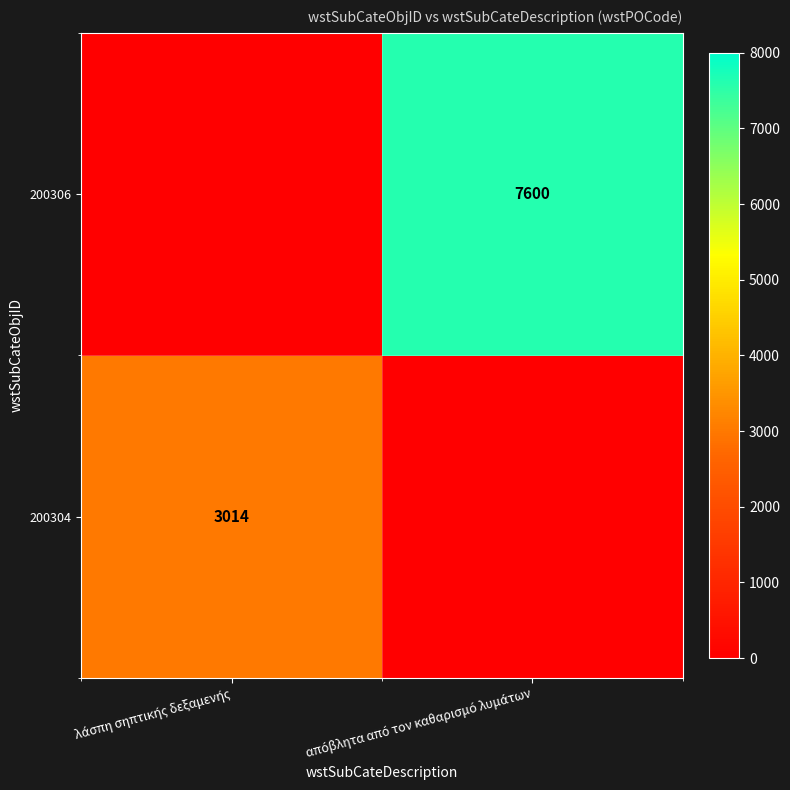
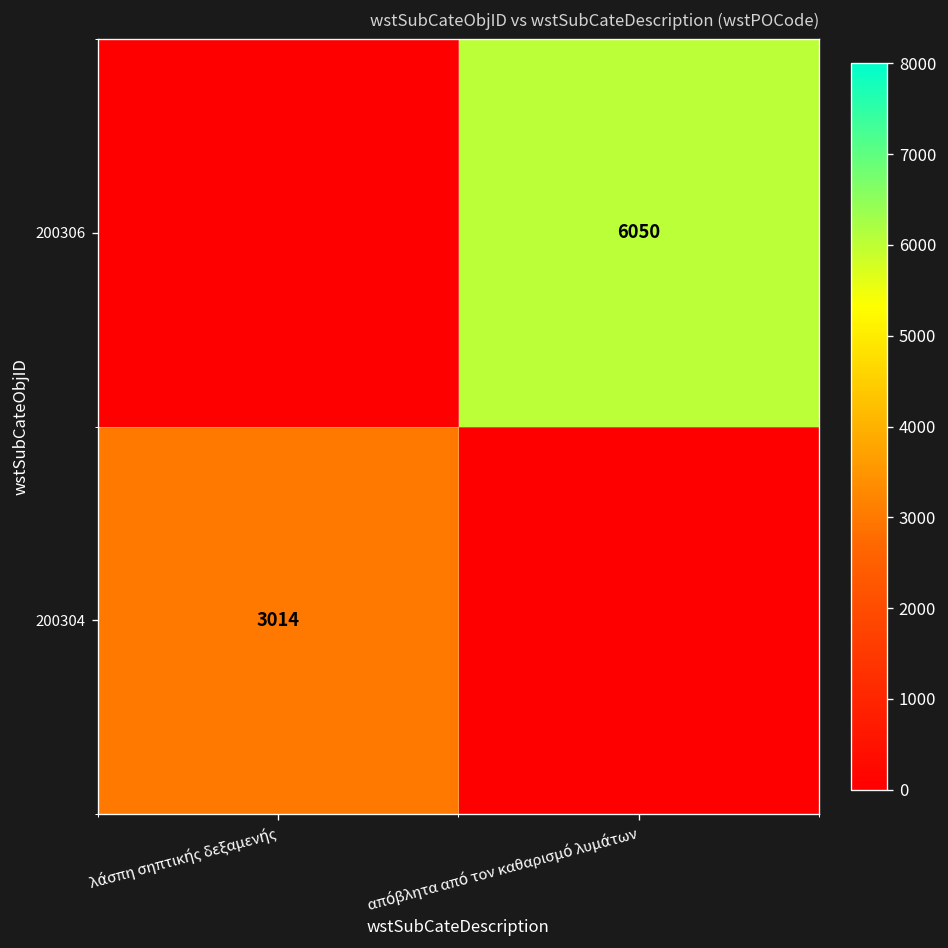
200306, απόβλητα από τον καθαρισμό λυμάτων: 7600 -> 6050
